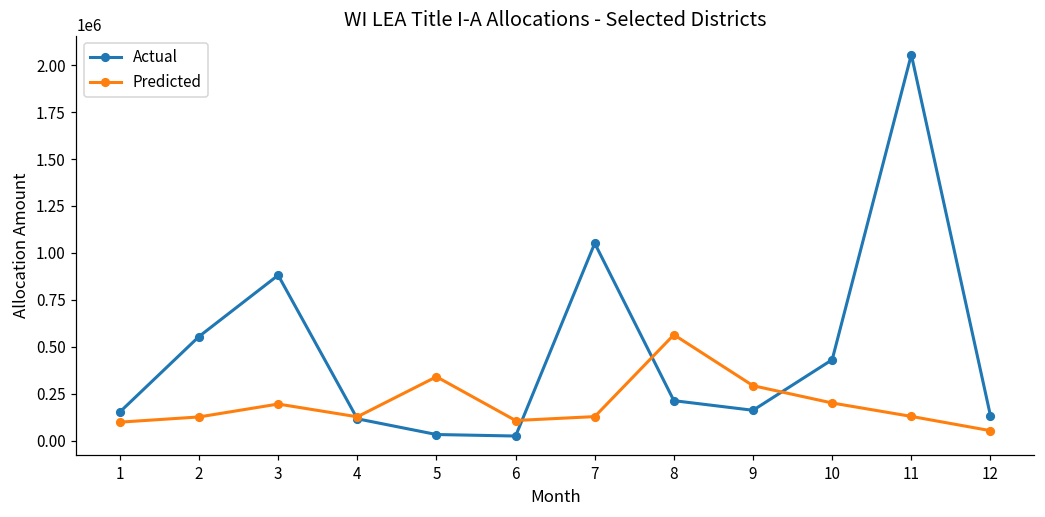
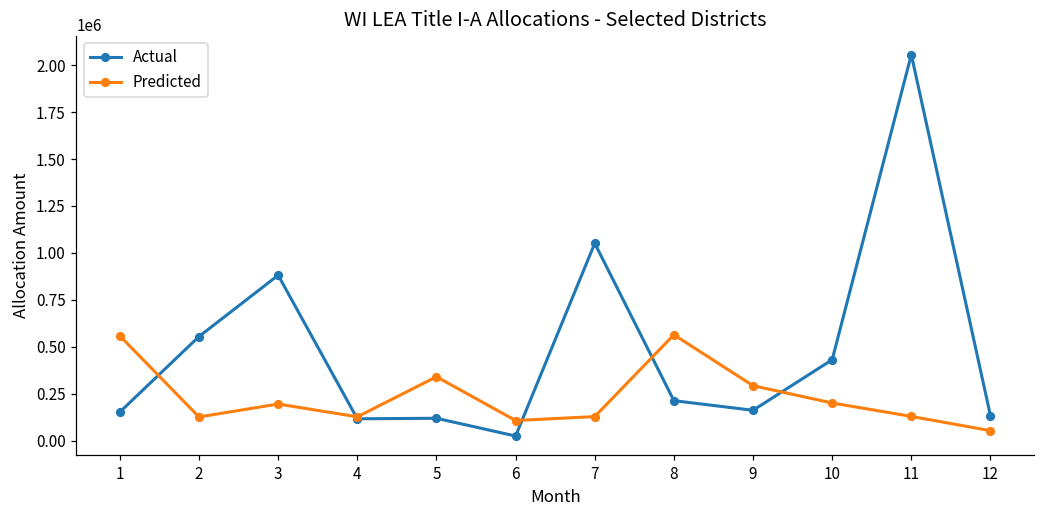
Predicted, 1: 100000 -> 560000
Actual, 5: 30000 -> 120000
